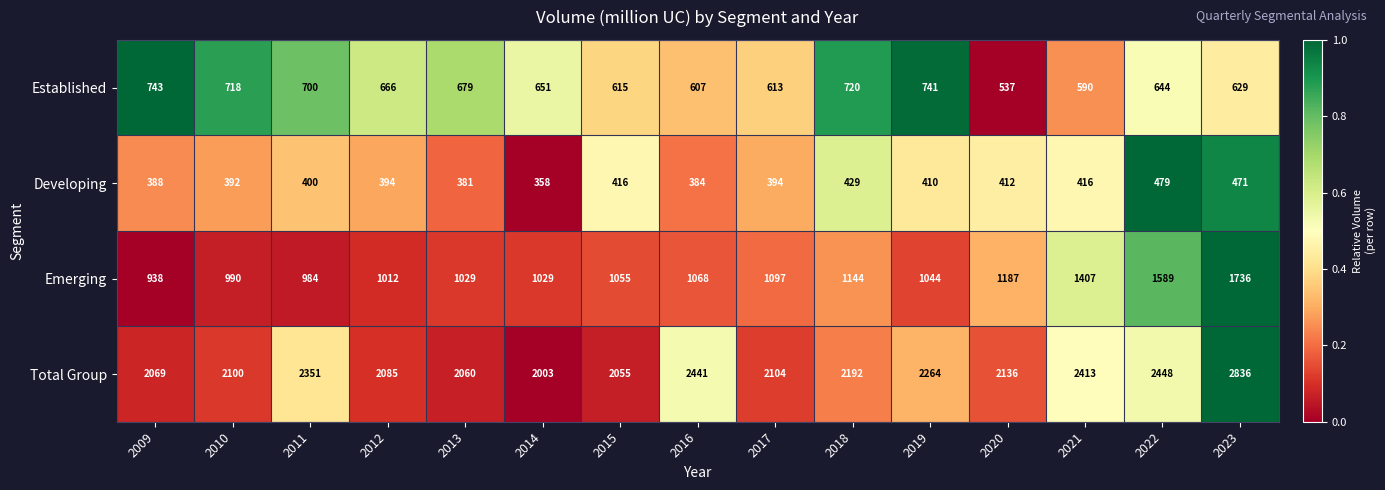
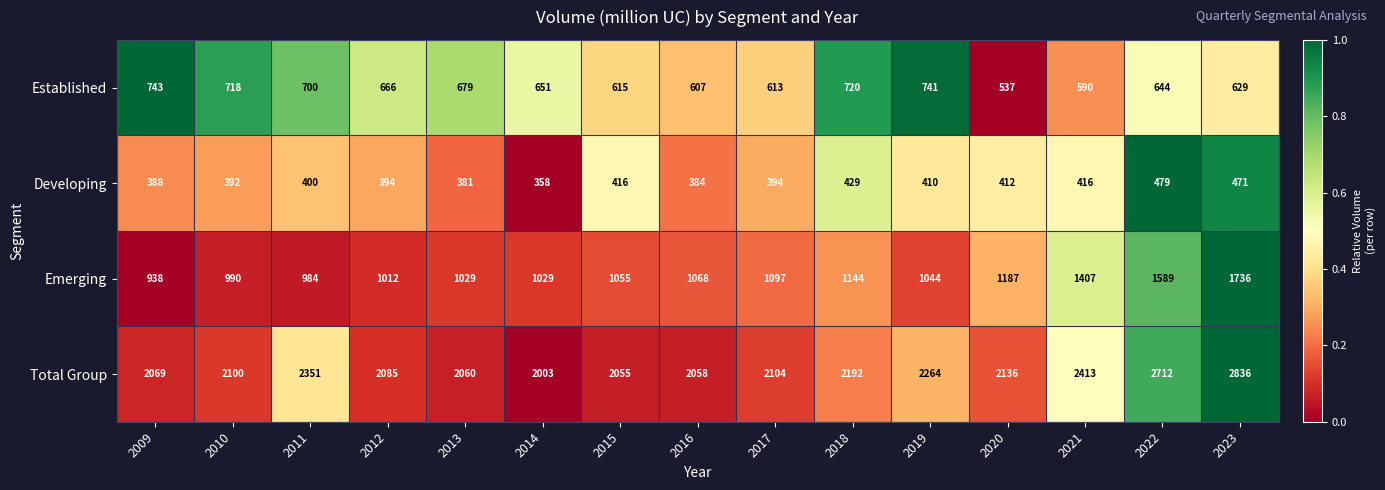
Total Group, 2016: 2441 -> 2058
Total Group, 2022: 2448 -> 2712
